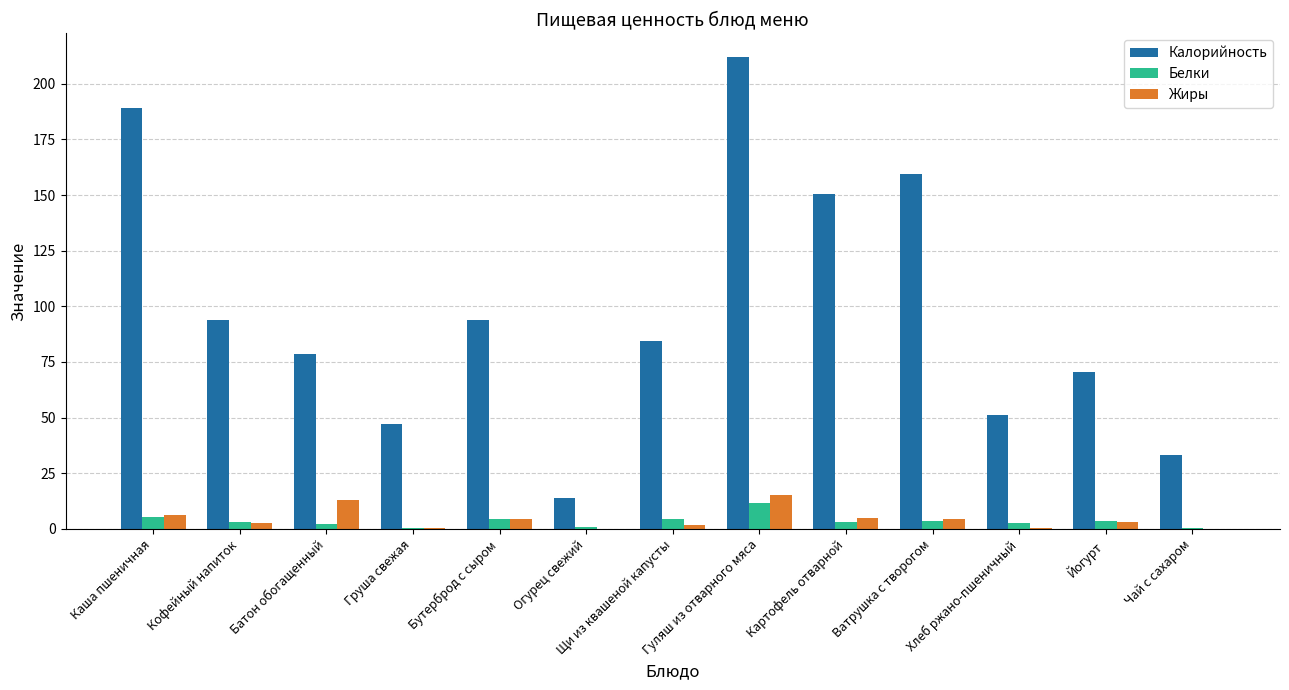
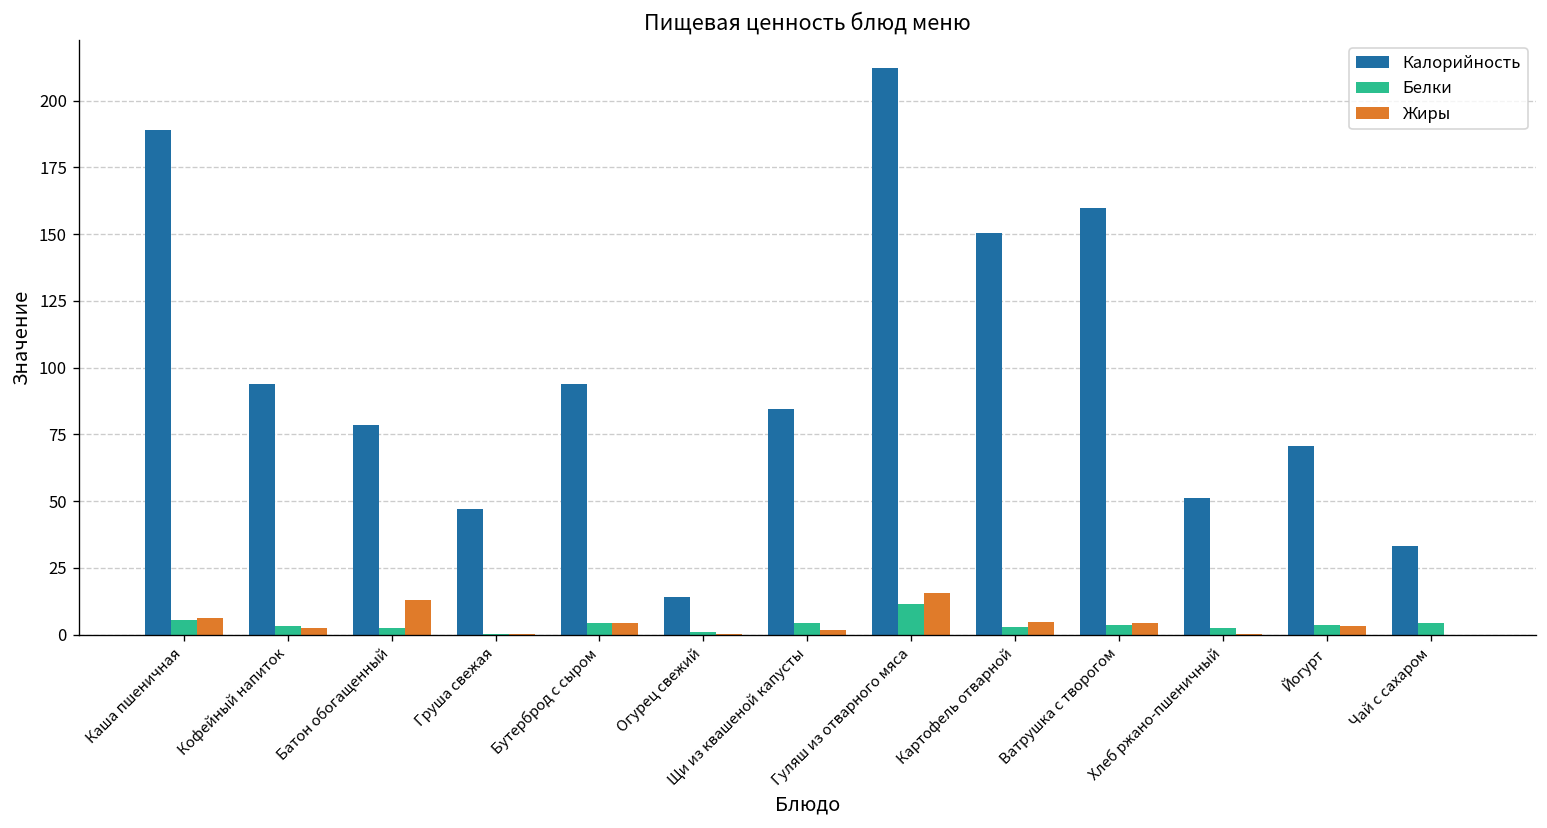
Белки, Чай с сахаром: 0 -> 4
